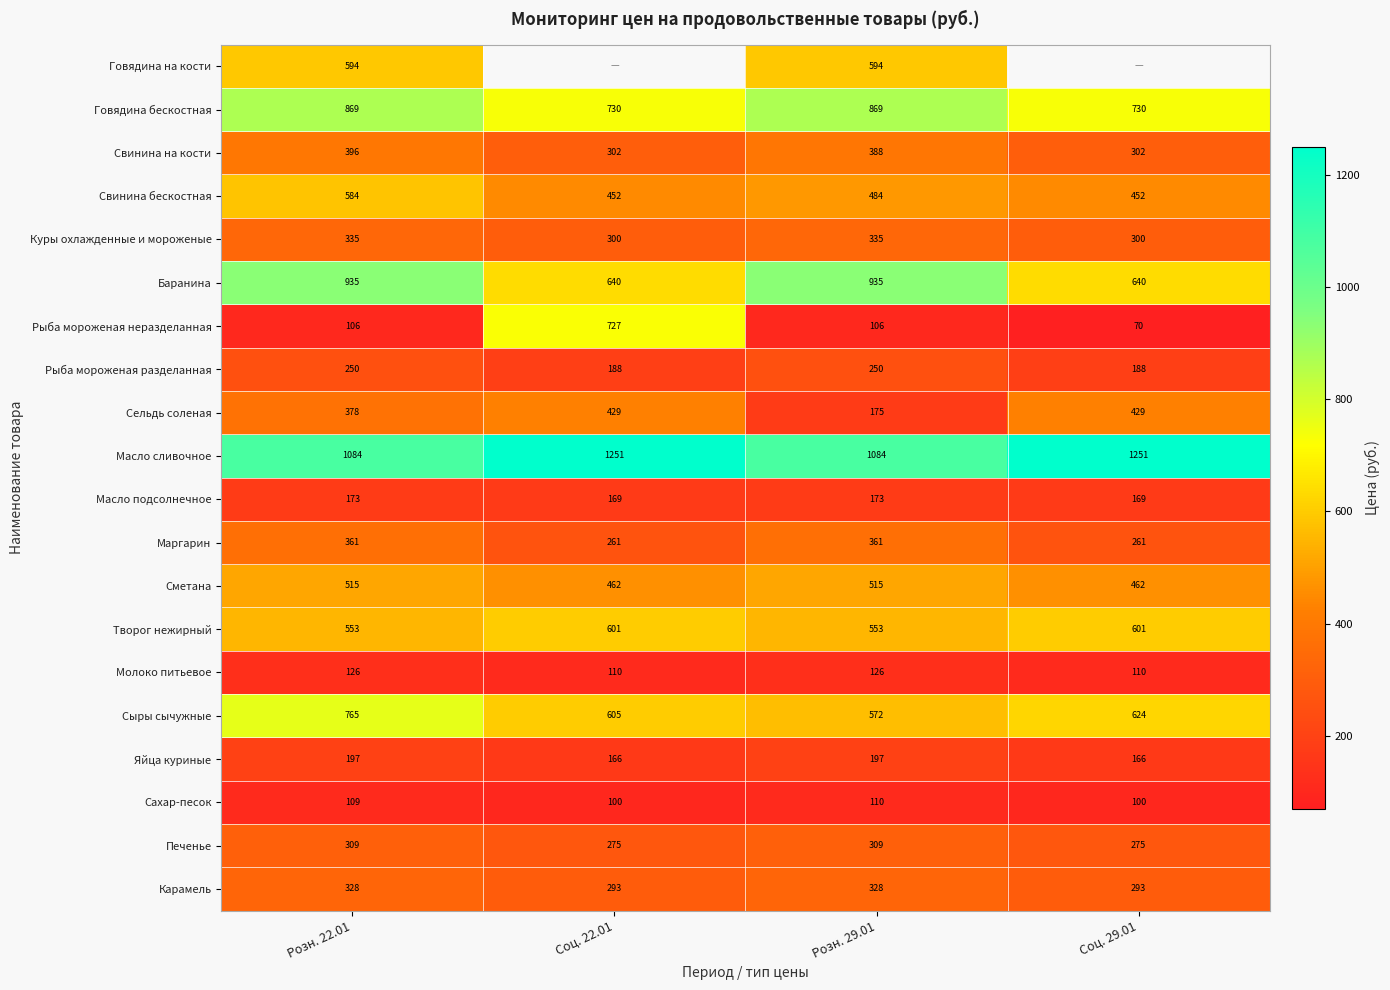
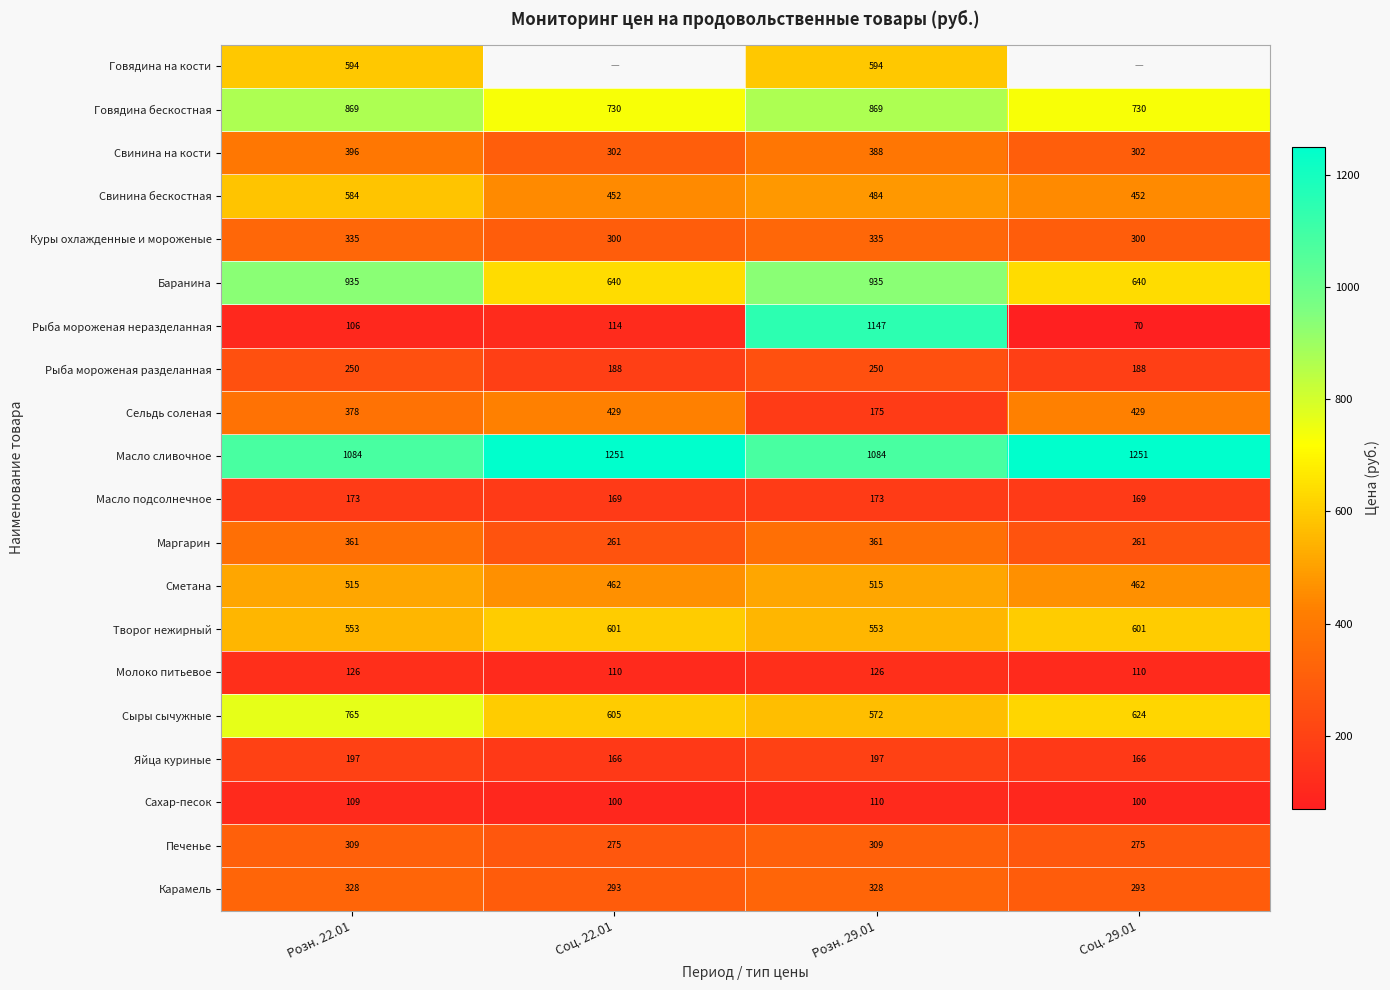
Рыба мороженая неразделанная, Соц. 22.01: 727 -> 114
Рыба мороженая неразделанная, Розн. 29.01: 106 -> 1147
